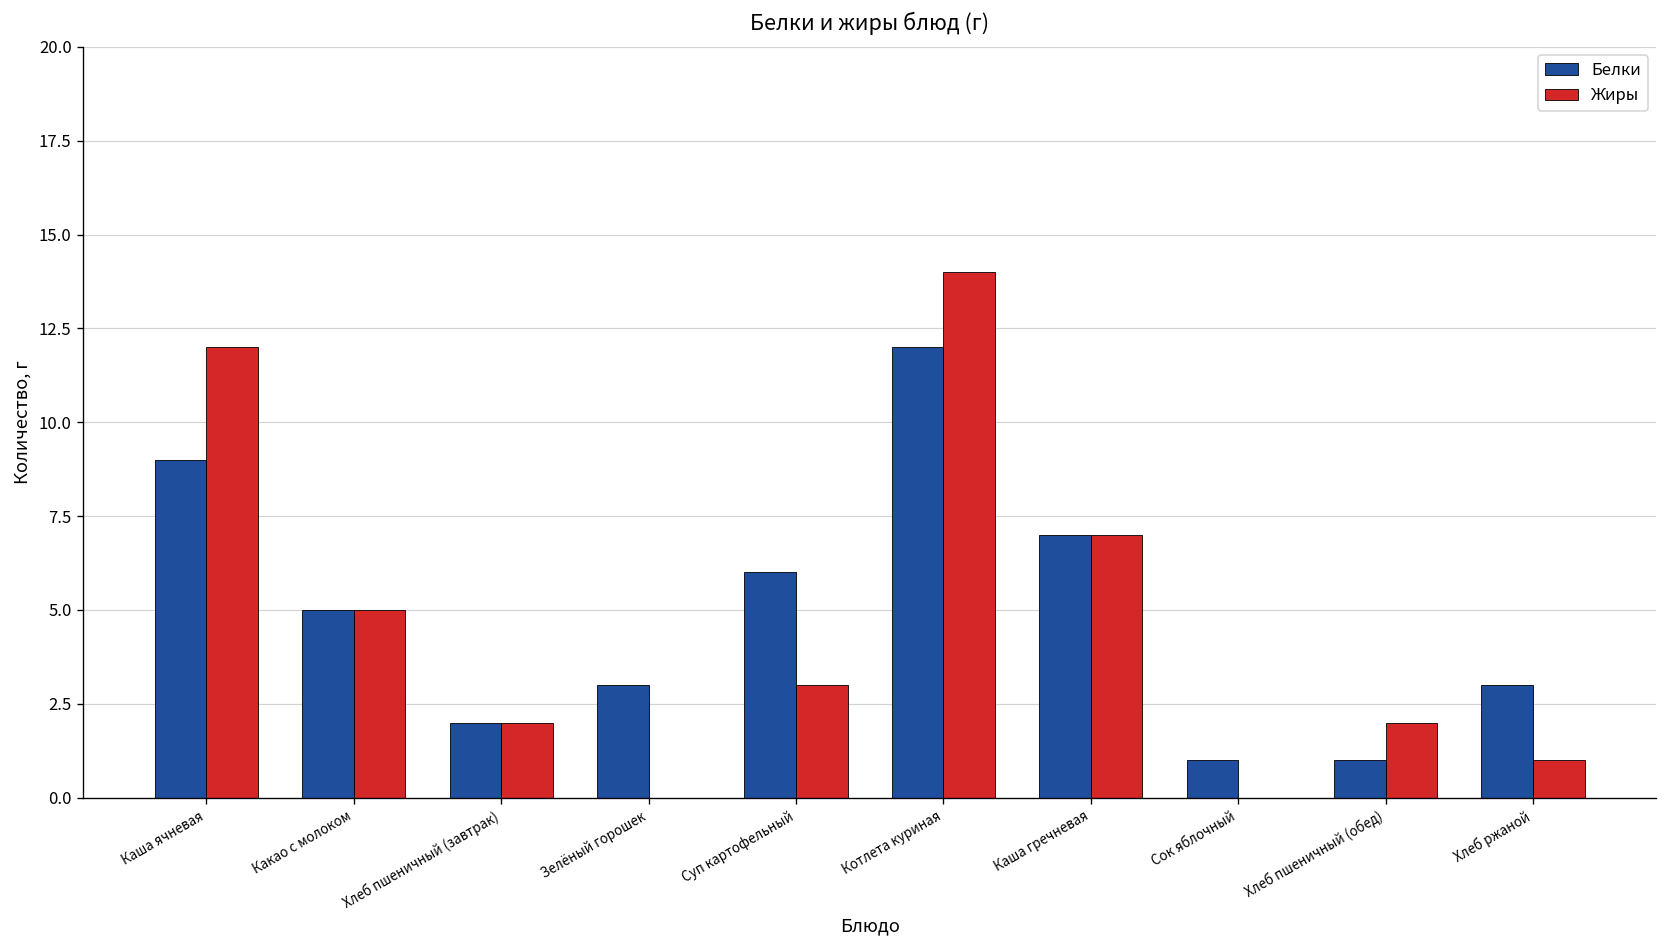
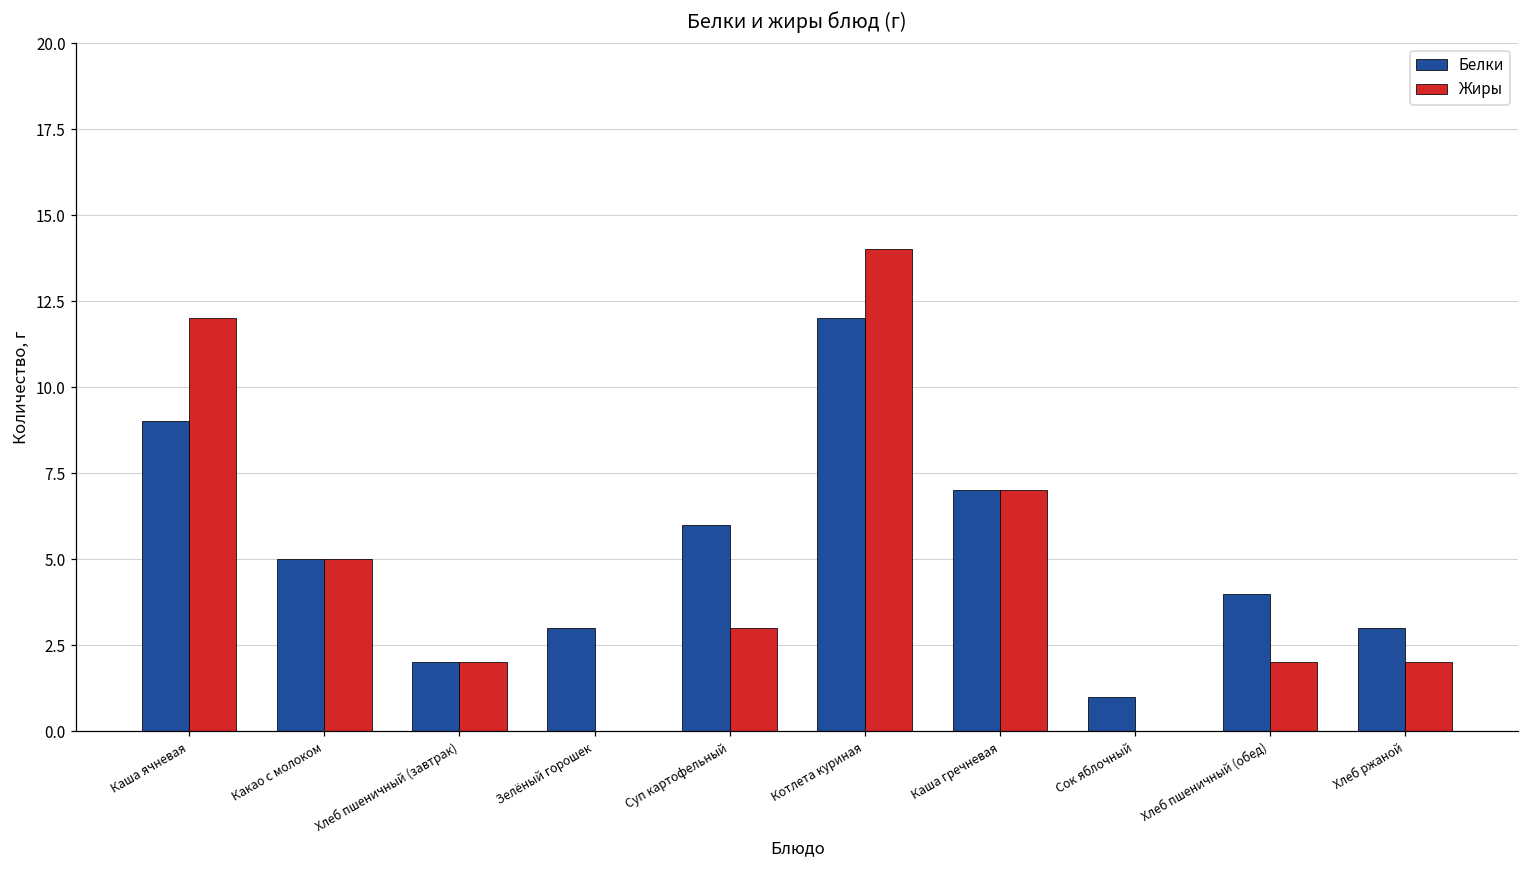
Белки, Хлеб пшеничный (обед): 1 -> 4
Жиры, Хлеб ржаной: 1 -> 2
